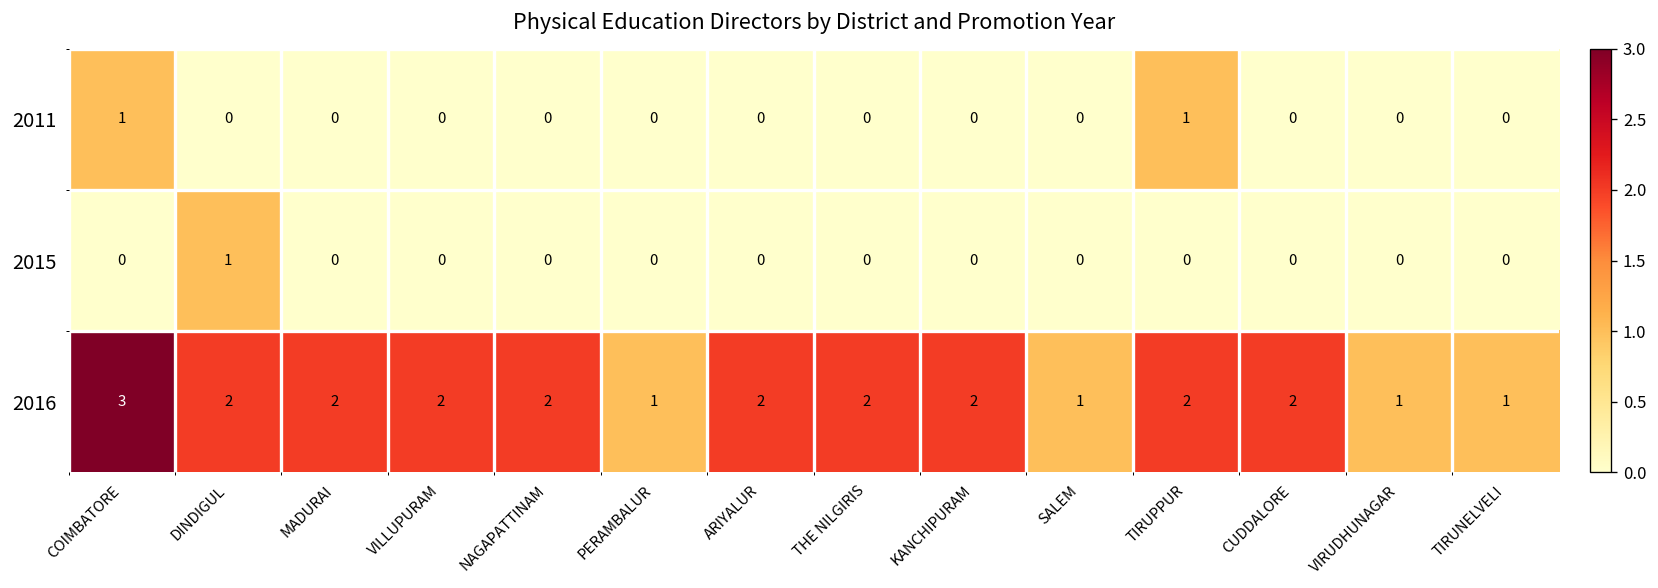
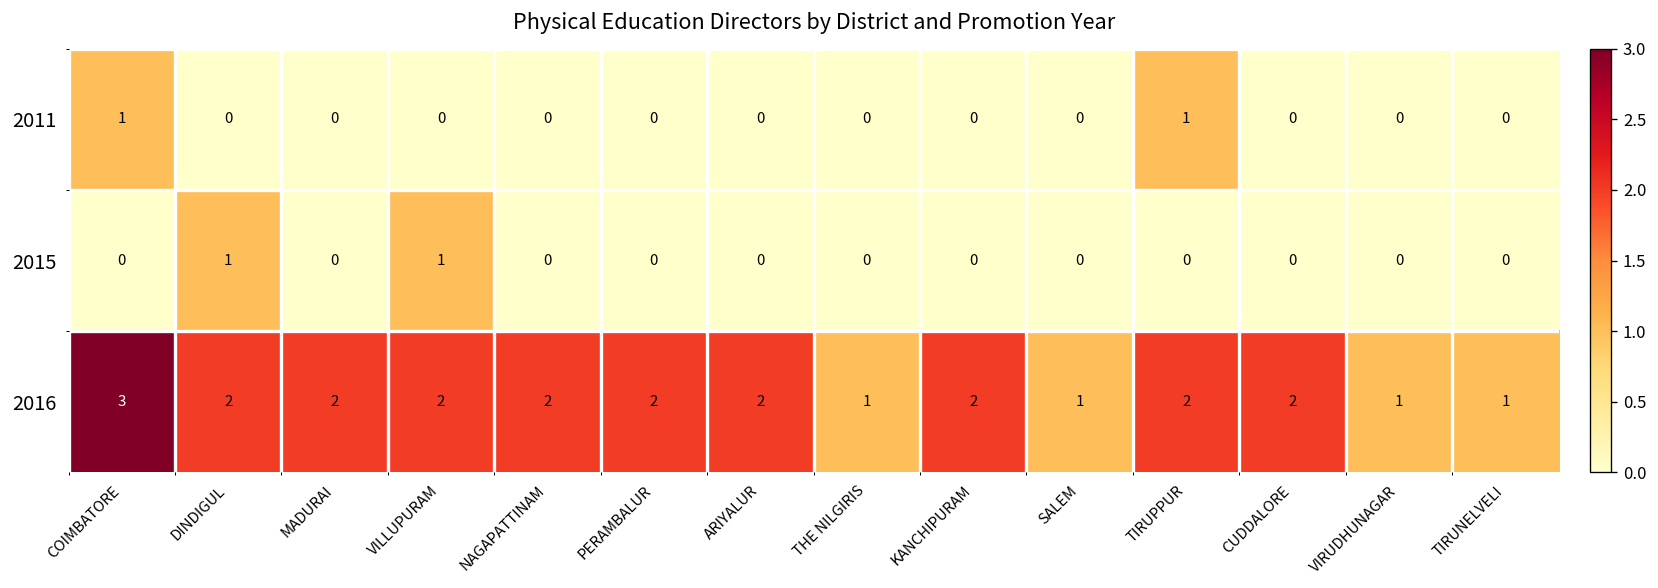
2015, VILLUPURAM: 0 -> 1
2016, PERAMBALUR: 1 -> 2
2016, THE NILGIRIS: 2 -> 1
